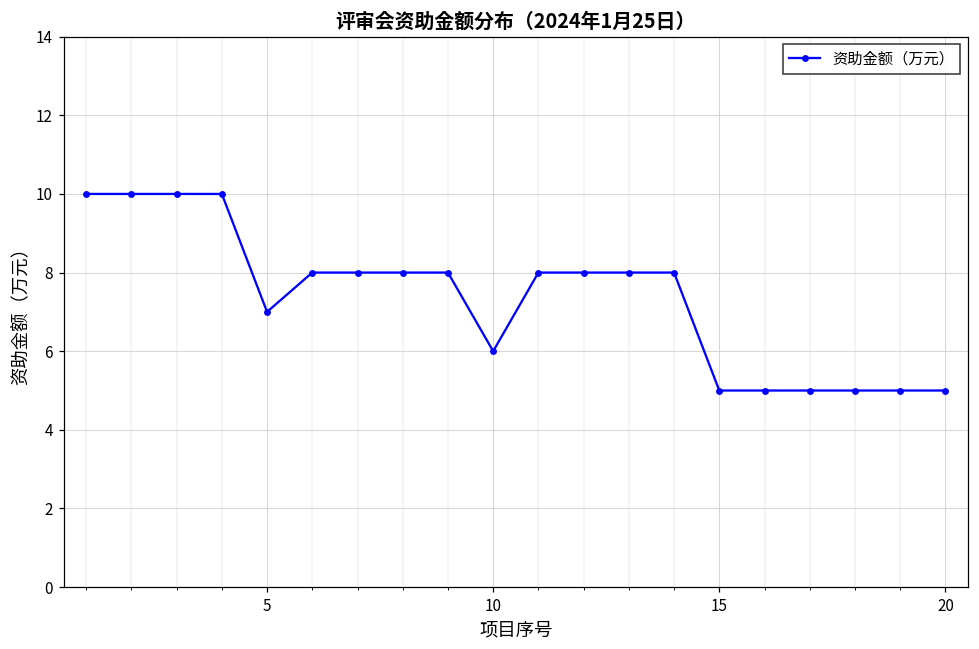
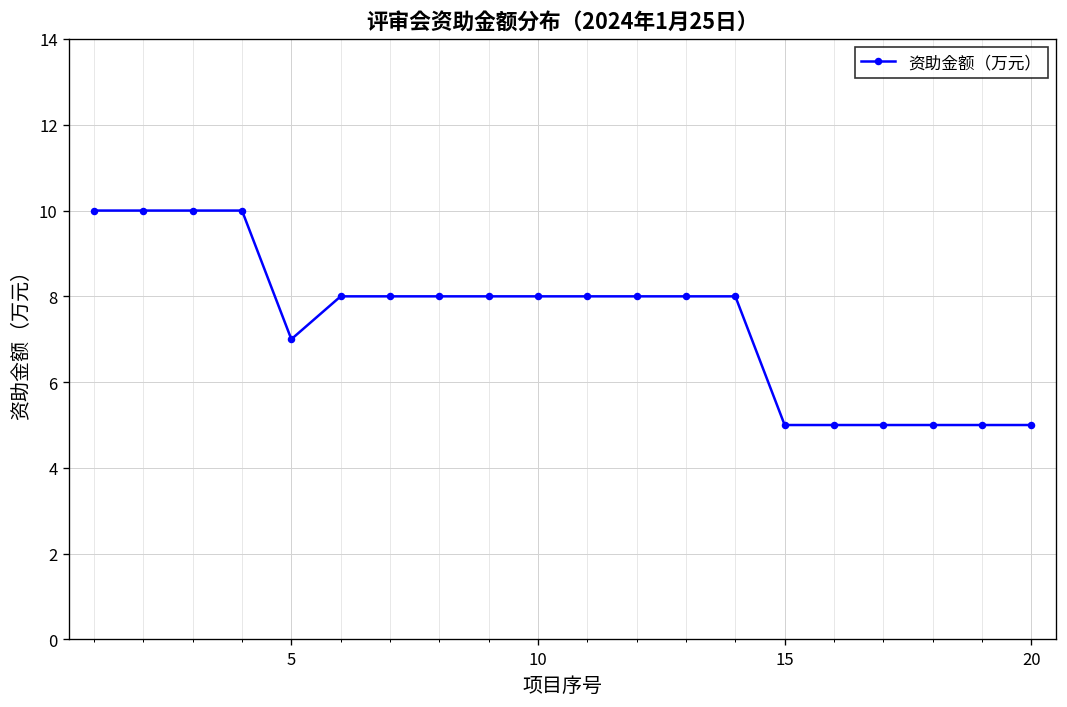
10: 6 -> 8
